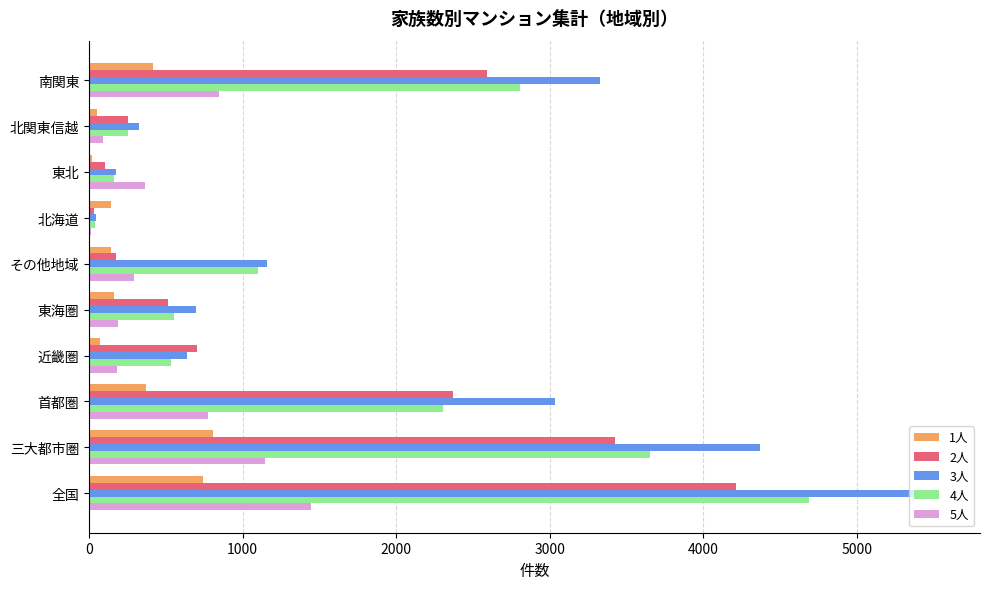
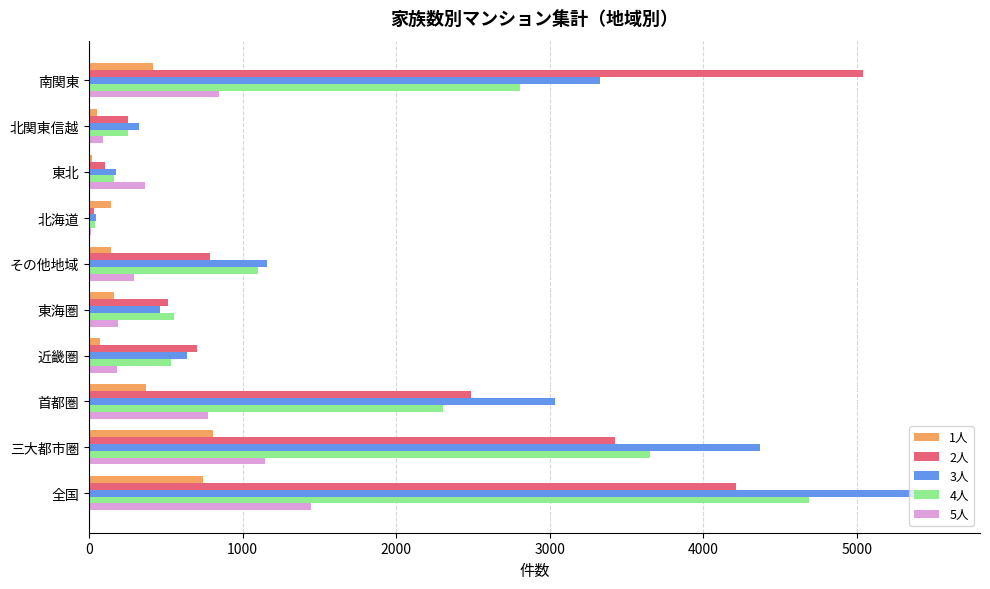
2人, 南関東: 2590 -> 5040
2人, その他地域: 180 -> 790
3人, 東海圏: 690 -> 460
2人, 首都圏: 2370 -> 2490
